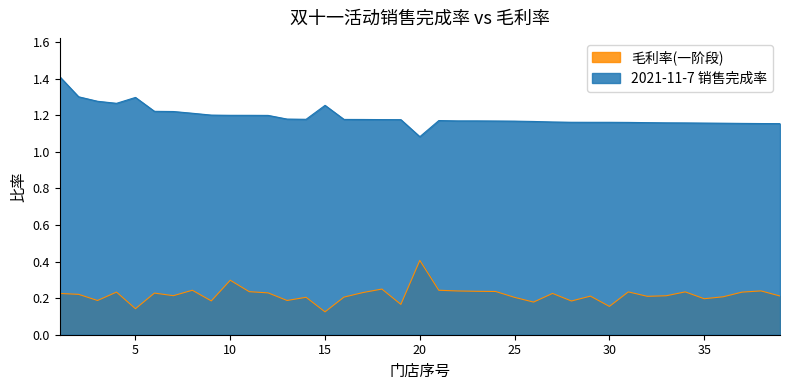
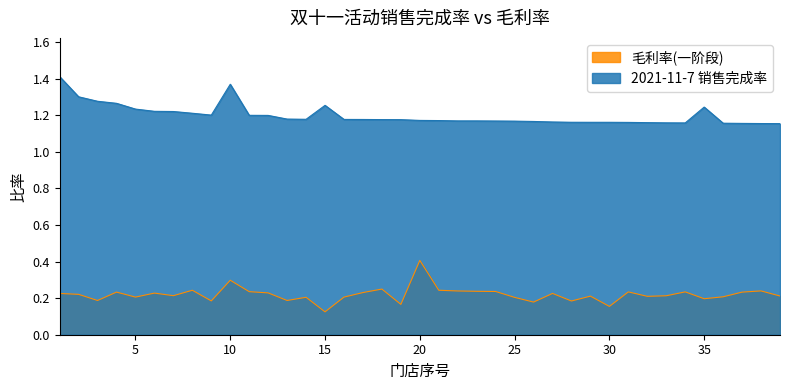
毛利率(一阶段), 5: 0.14 -> 0.21
2021-11-7 销售完成率, 5: 1.30 -> 1.23
2021-11-7 销售完成率, 10: 1.20 -> 1.37
2021-11-7 销售完成率, 20: 1.08 -> 1.17
2021-11-7 销售完成率, 35: 1.16 -> 1.24
